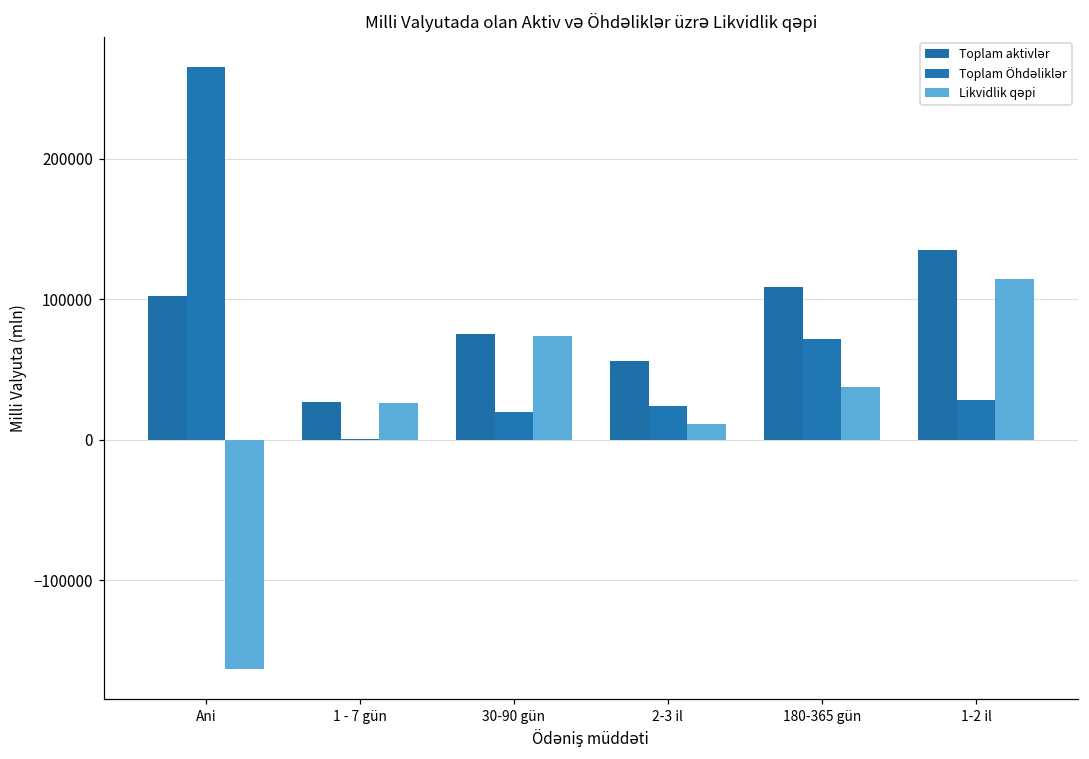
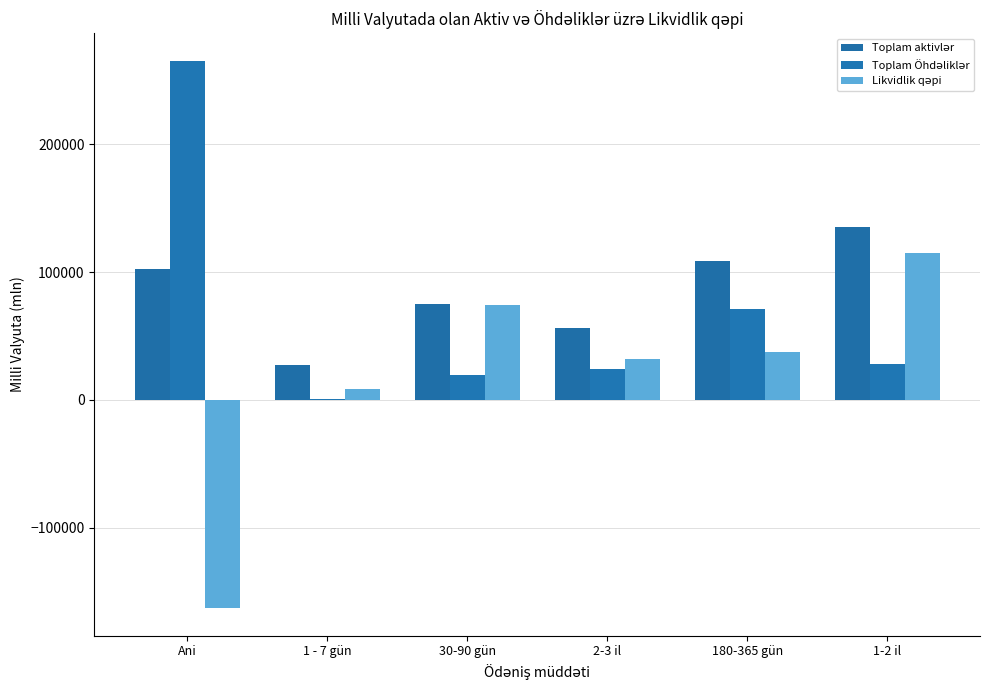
Likvidlik qəpi, 1 - 7 gün: 26000 -> 8000
Likvidlik qəpi, 2-3 il: 11000 -> 32000
